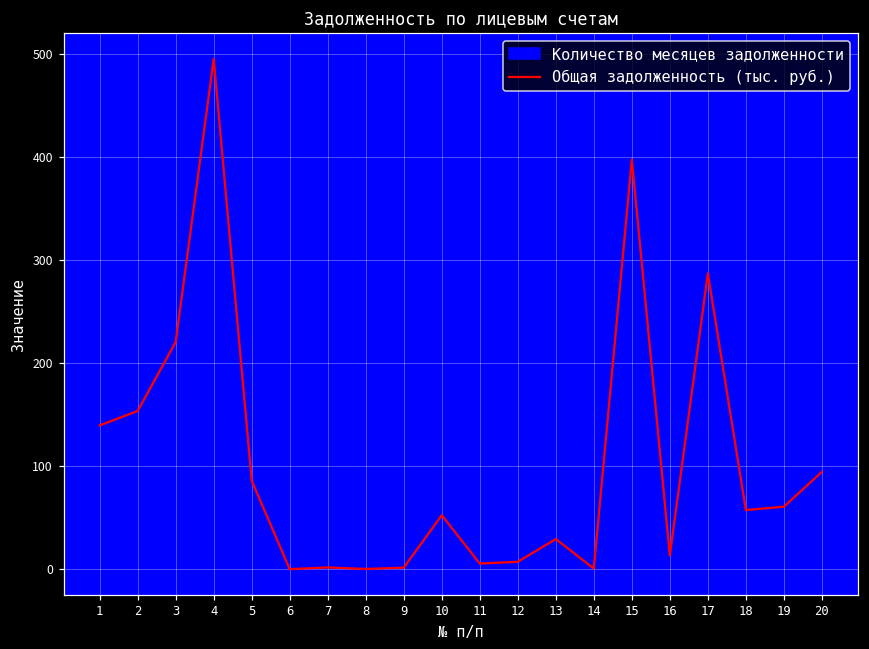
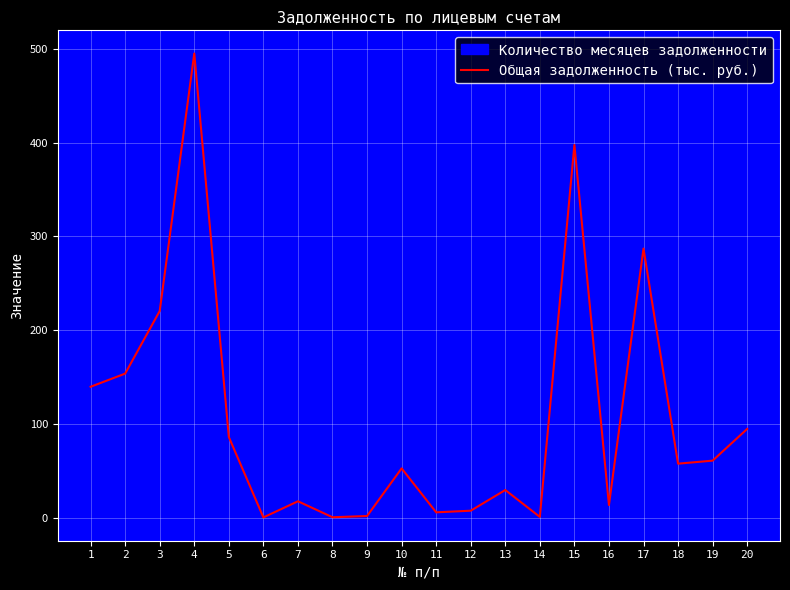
Общая задолженность (тыс. руб.), 7: 0 -> 20
